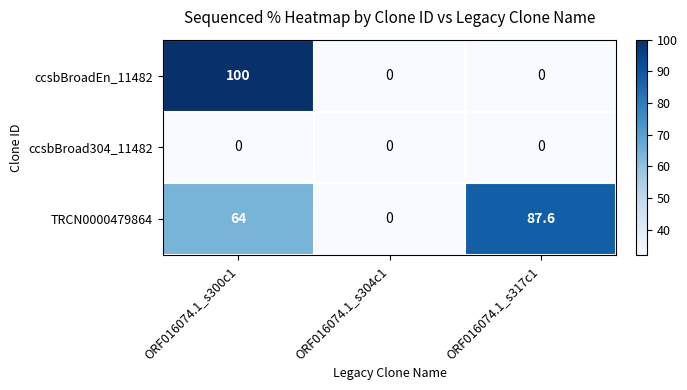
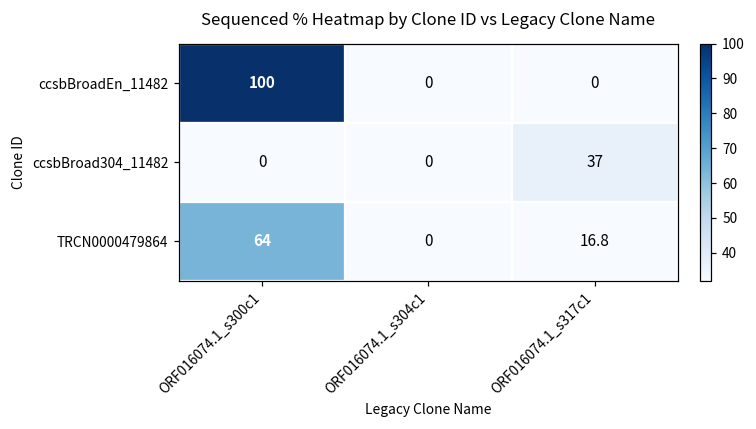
ccsbBroad304_11482, ORF016074.1_s317c1: 0 -> 37
TRCN0000479864, ORF016074.1_s317c1: 87.6 -> 16.8
